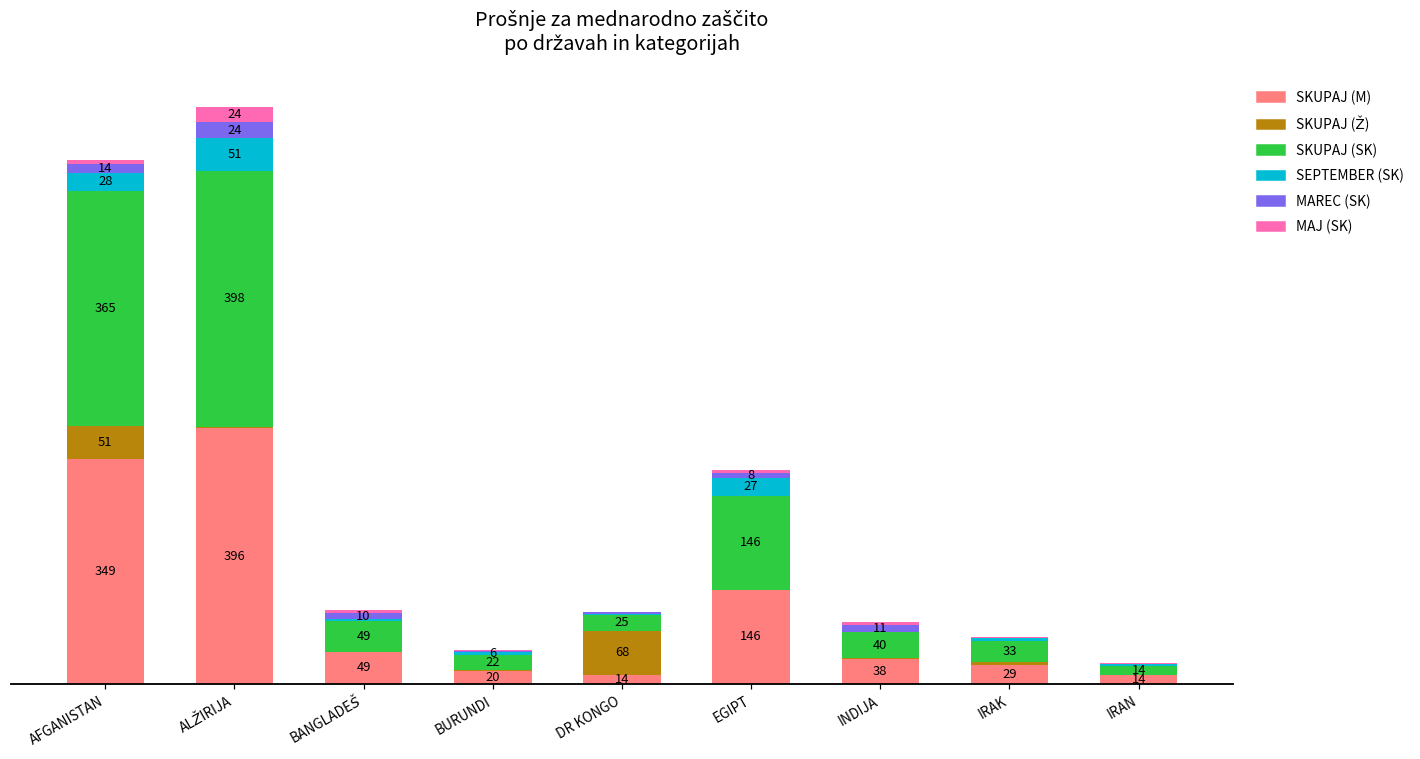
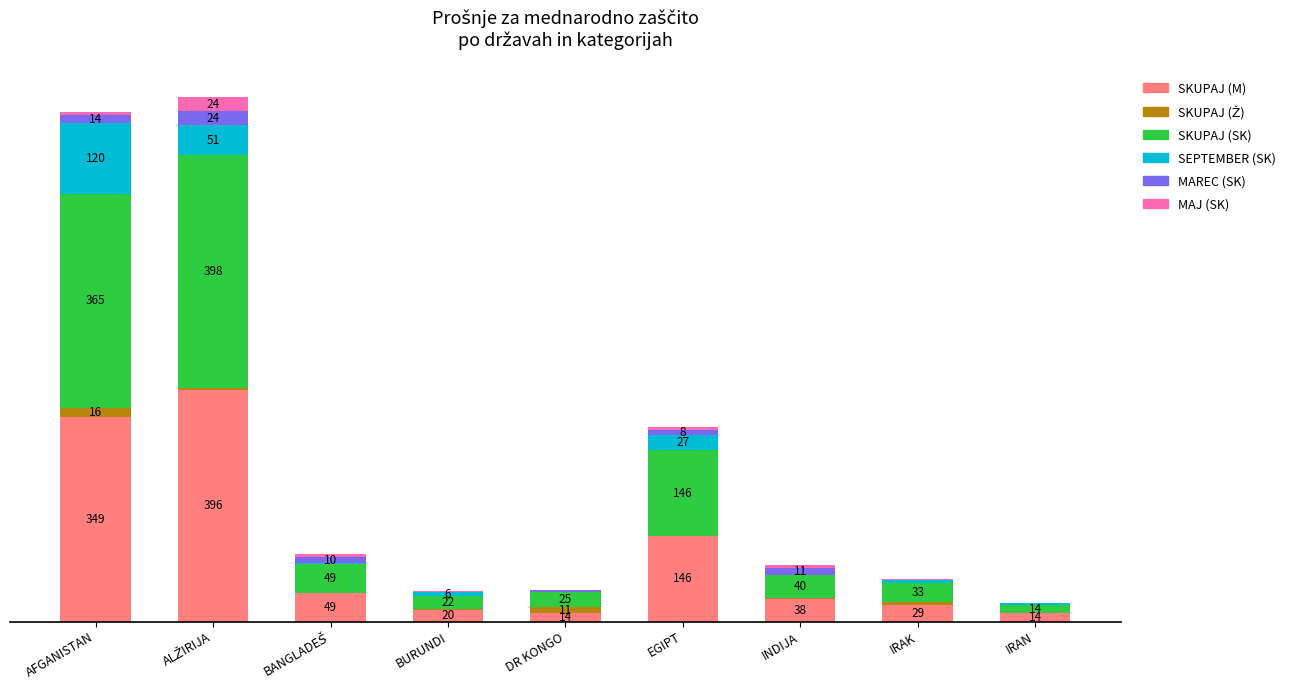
SKUPAJ (Ž), AFGANISTAN: 51 -> 16
SEPTEMBER (SK), AFGANISTAN: 28 -> 120
SKUPAJ (Ž), DR KONGO: 68 -> 11
